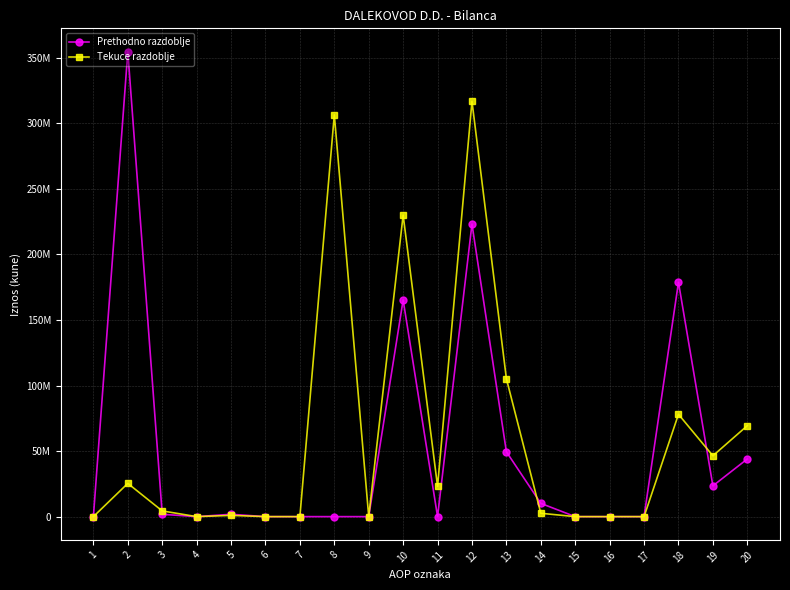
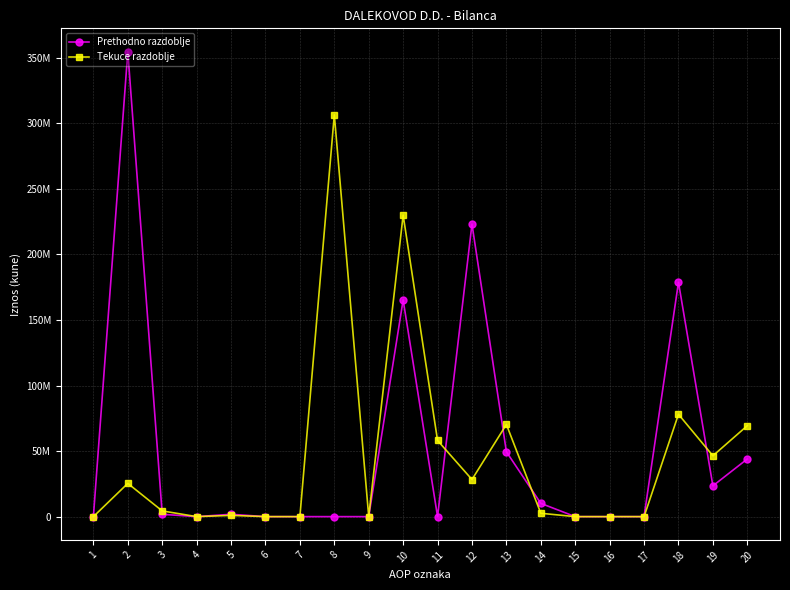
Tekuce razdoblje, 11: 23000000 -> 58000000
Tekuce razdoblje, 12: 317000000 -> 28000000
Tekuce razdoblje, 13: 105000000 -> 70000000
